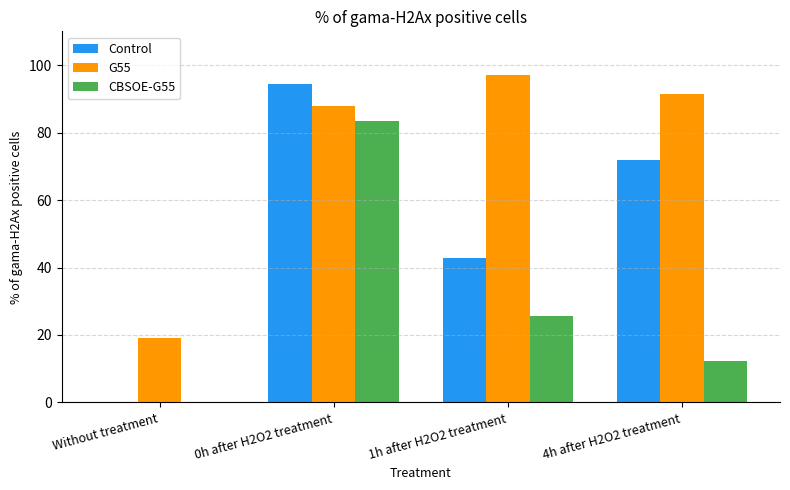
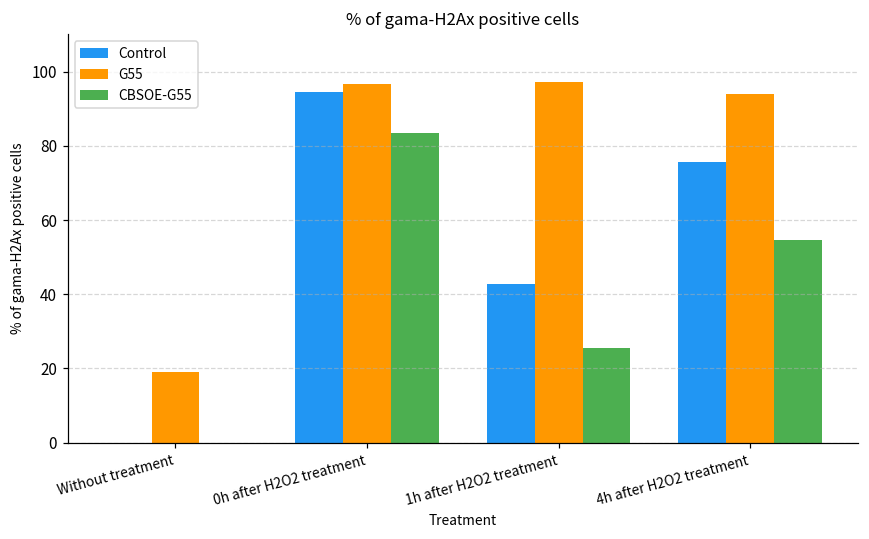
G55, 0h after H2O2 treatment: 88 -> 97
Control, 4h after H2O2 treatment: 72 -> 76
G55, 4h after H2O2 treatment: 91 -> 94
CBSOE-G55, 4h after H2O2 treatment: 12 -> 55
